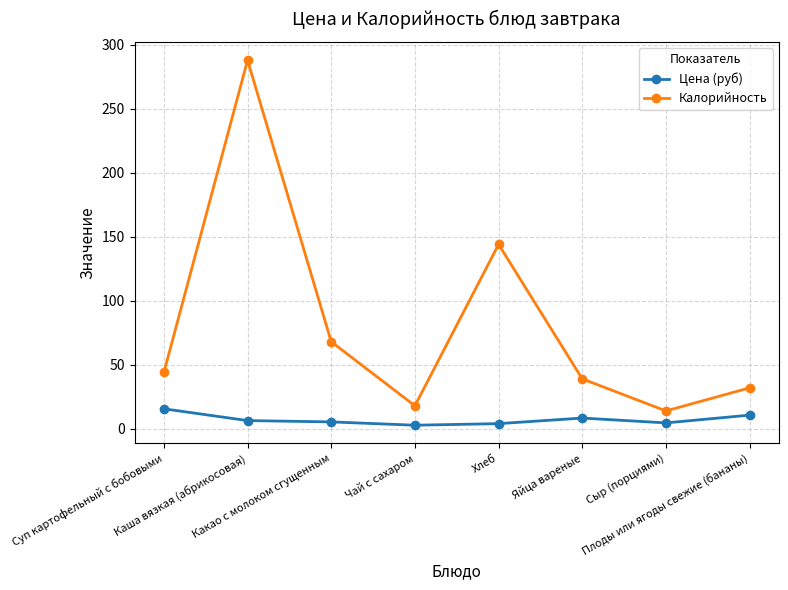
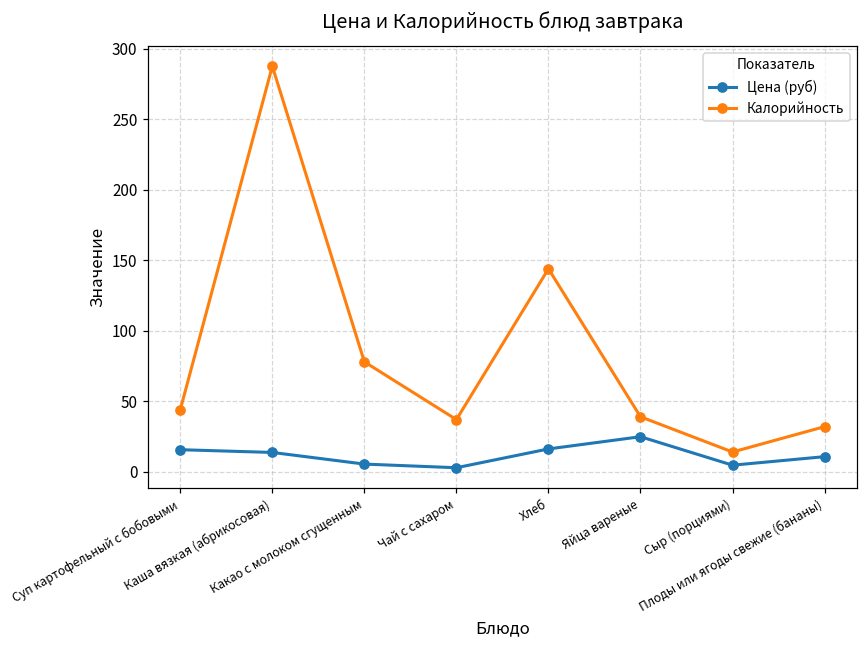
Цена (руб), Каша вязкая (абрикосовая): 6 -> 14
Калорийность, Какао с молоком сгущенным: 68 -> 78
Калорийность, Чай с сахаром: 18 -> 37
Цена (руб), Хлеб: 4 -> 16
Цена (руб), Яйца вареные: 8 -> 25
